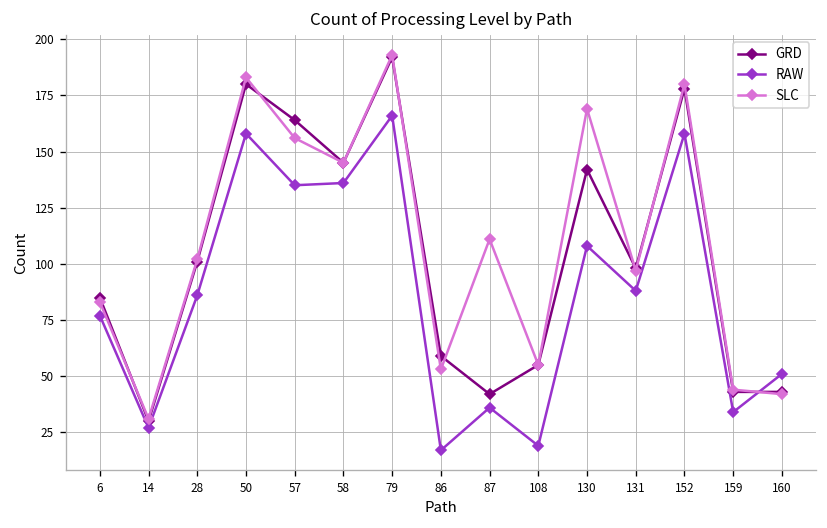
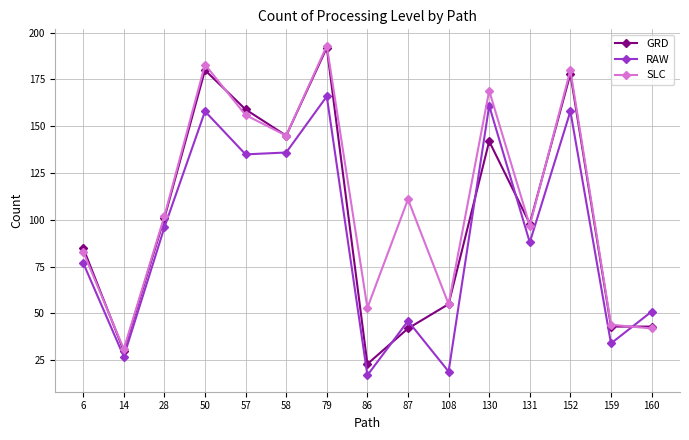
RAW, 28: 86 -> 96
GRD, 57: 164 -> 159
GRD, 86: 59 -> 23
RAW, 87: 36 -> 46
RAW, 130: 108 -> 161
